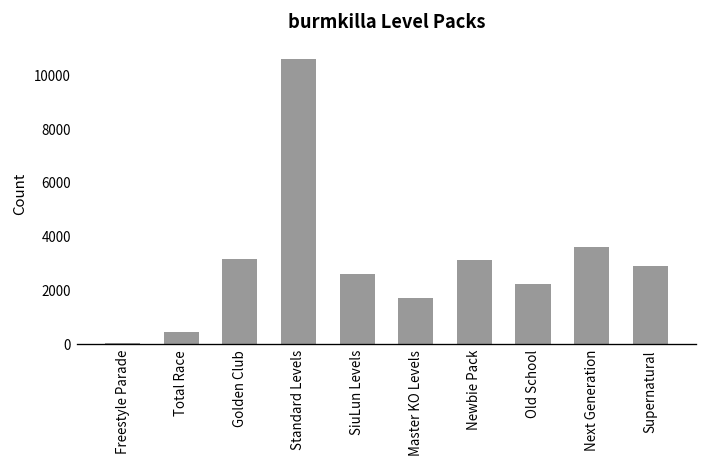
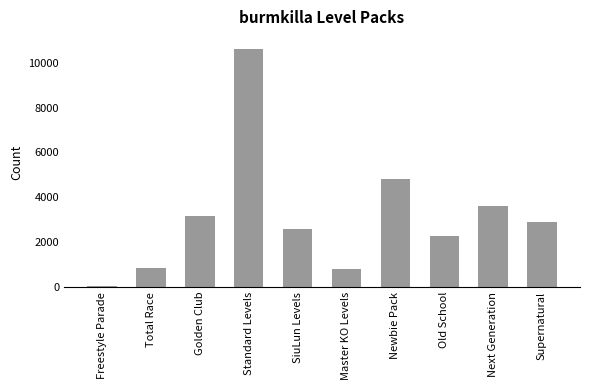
Total Race: 500 -> 800
Master KO Levels: 1700 -> 800
Newbie Pack: 3100 -> 4800
